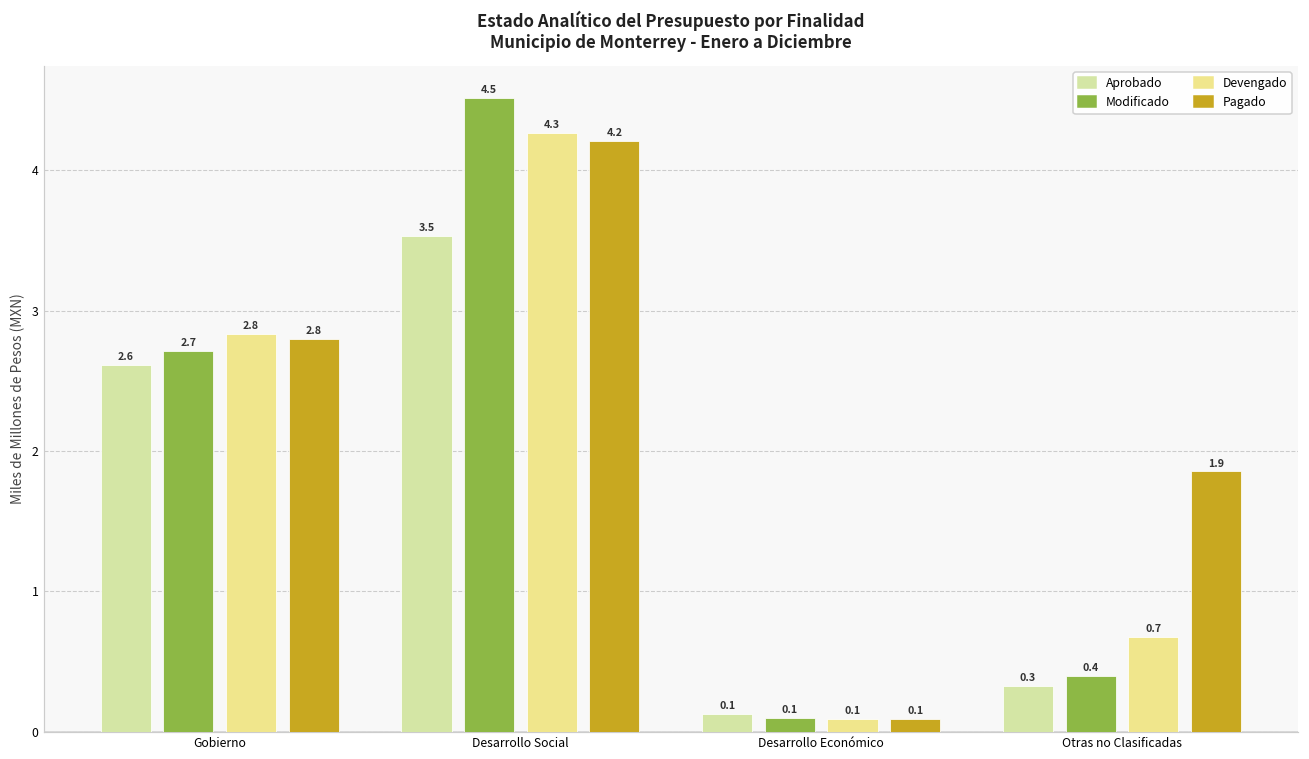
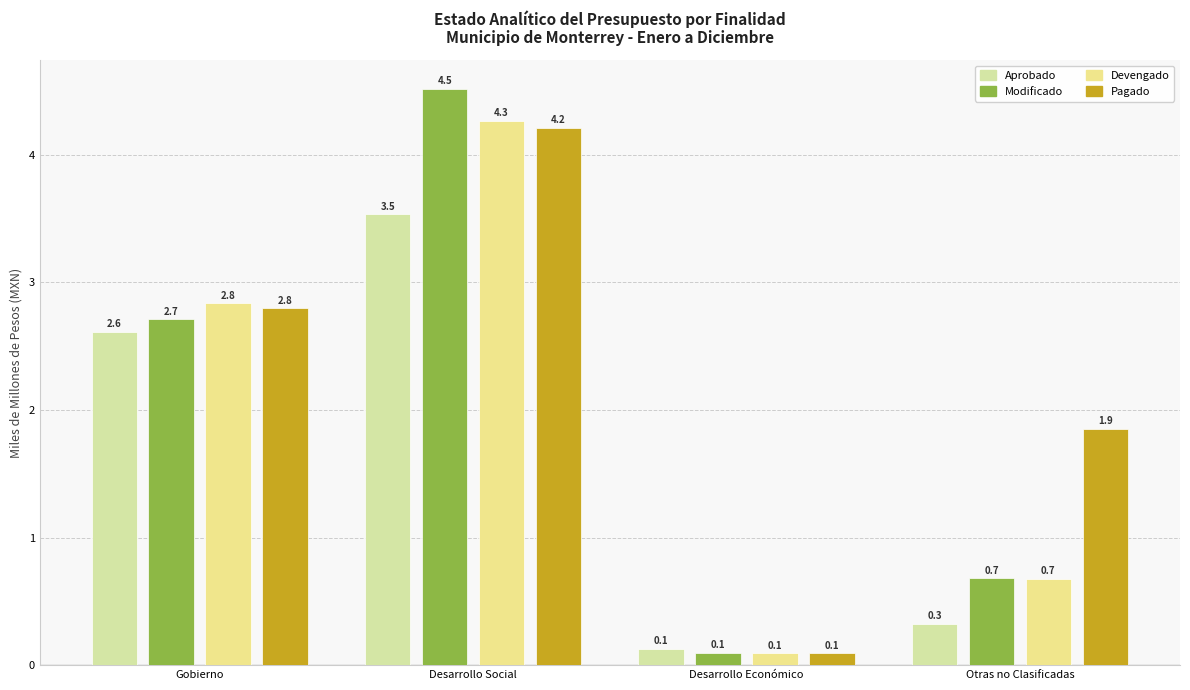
Modificado, Otras no Clasificadas: 0.4 -> 0.7
